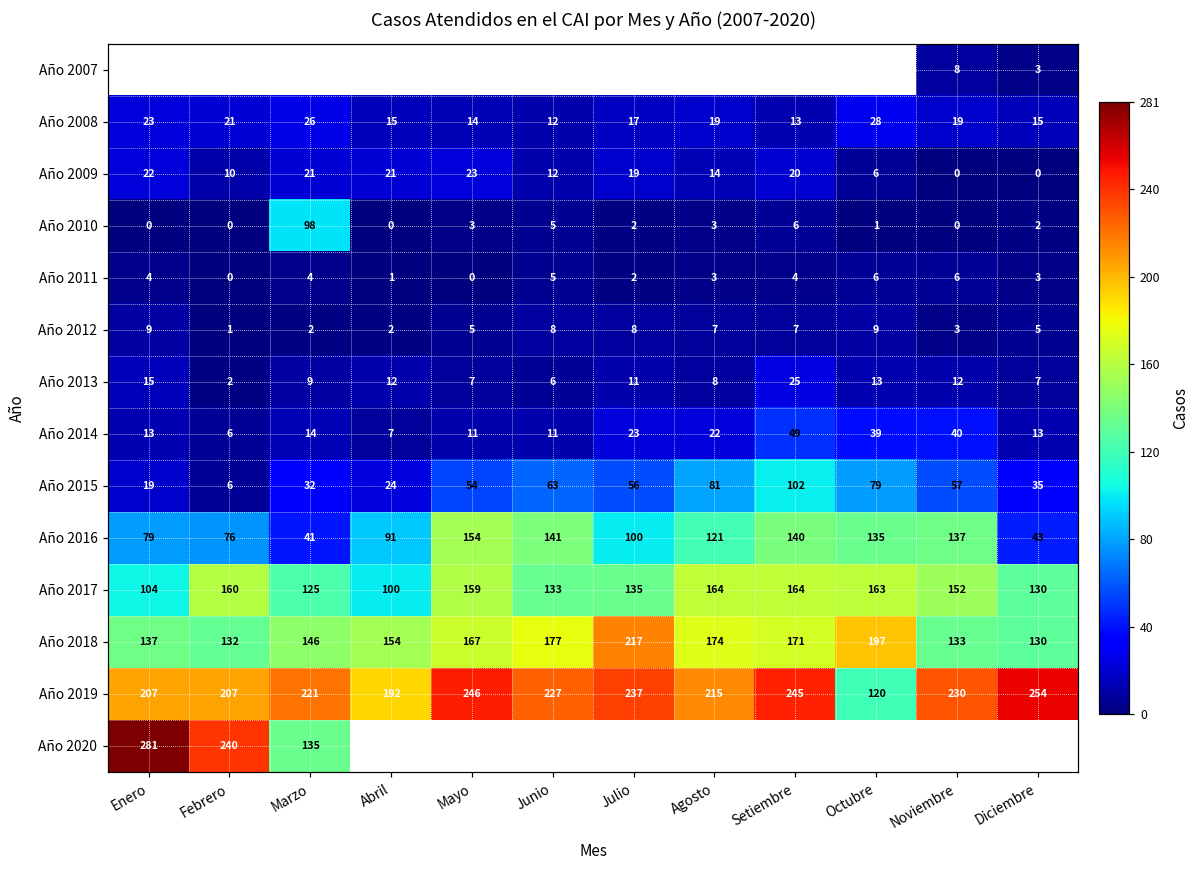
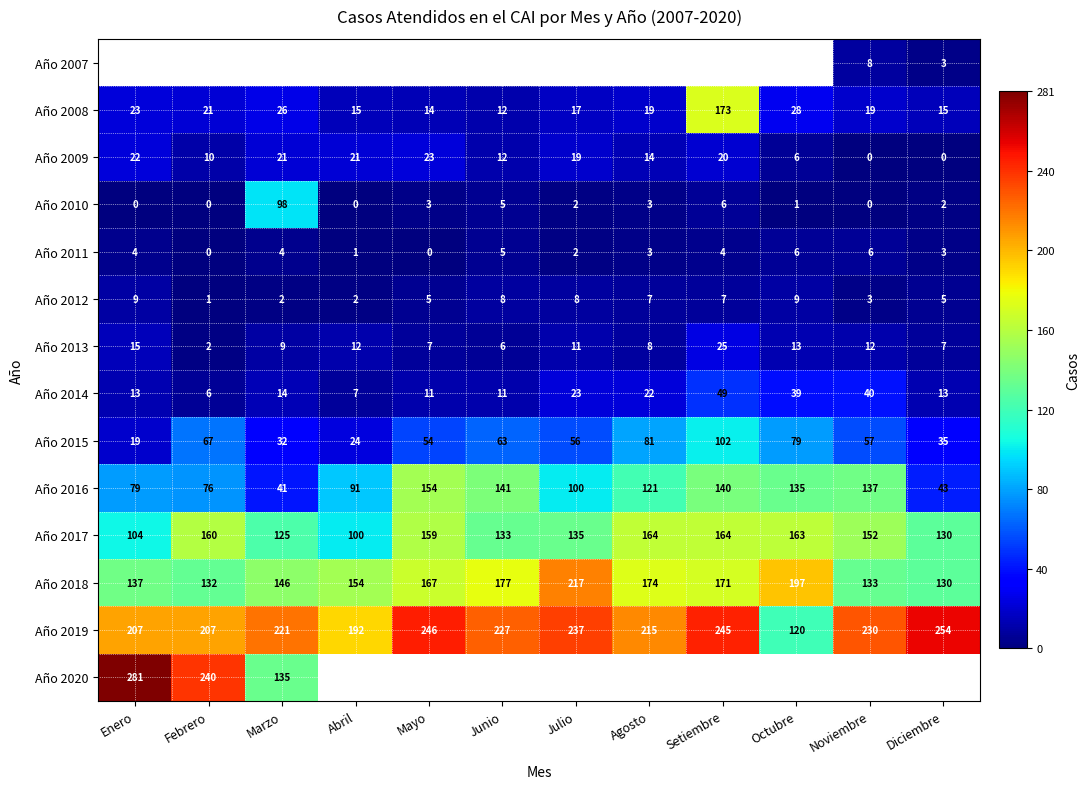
Año 2008, Setiembre: 13 -> 173
Año 2015, Febrero: 6 -> 67
